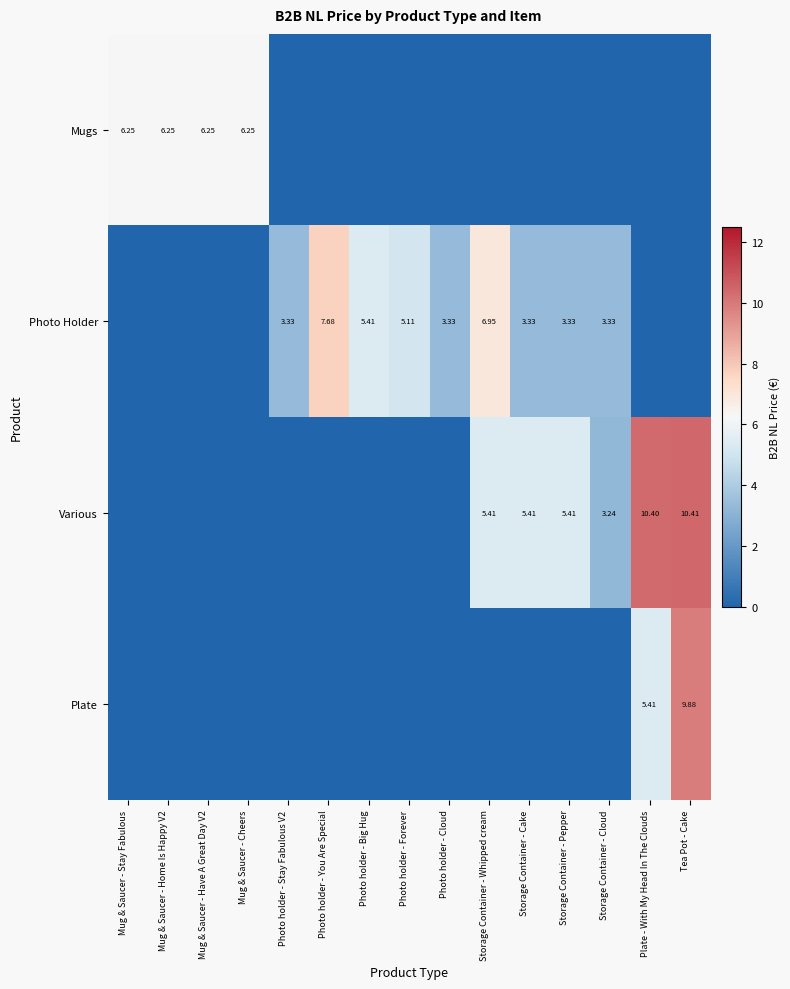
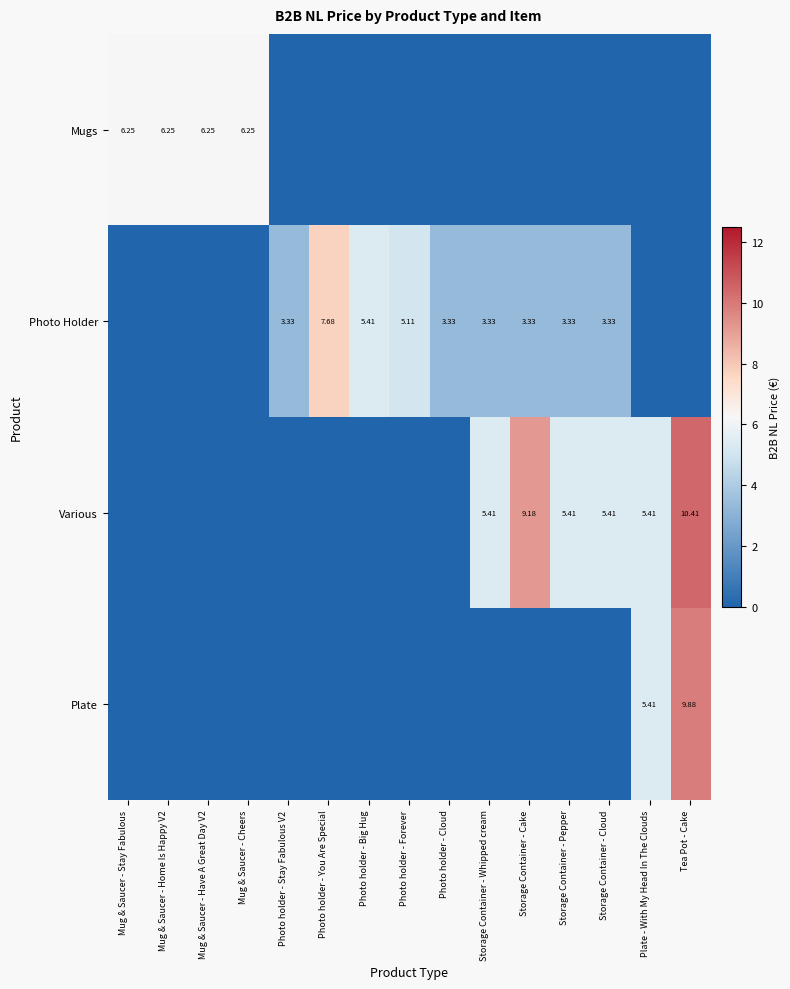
Photo Holder, Storage Container - Whipped cream: 6.95 -> 3.33
Various, Storage Container - Cake: 5.41 -> 9.18
Various, Storage Container - Cloud: 3.24 -> 5.41
Various, Plate - With My Head In The Clouds: 10.40 -> 5.41
